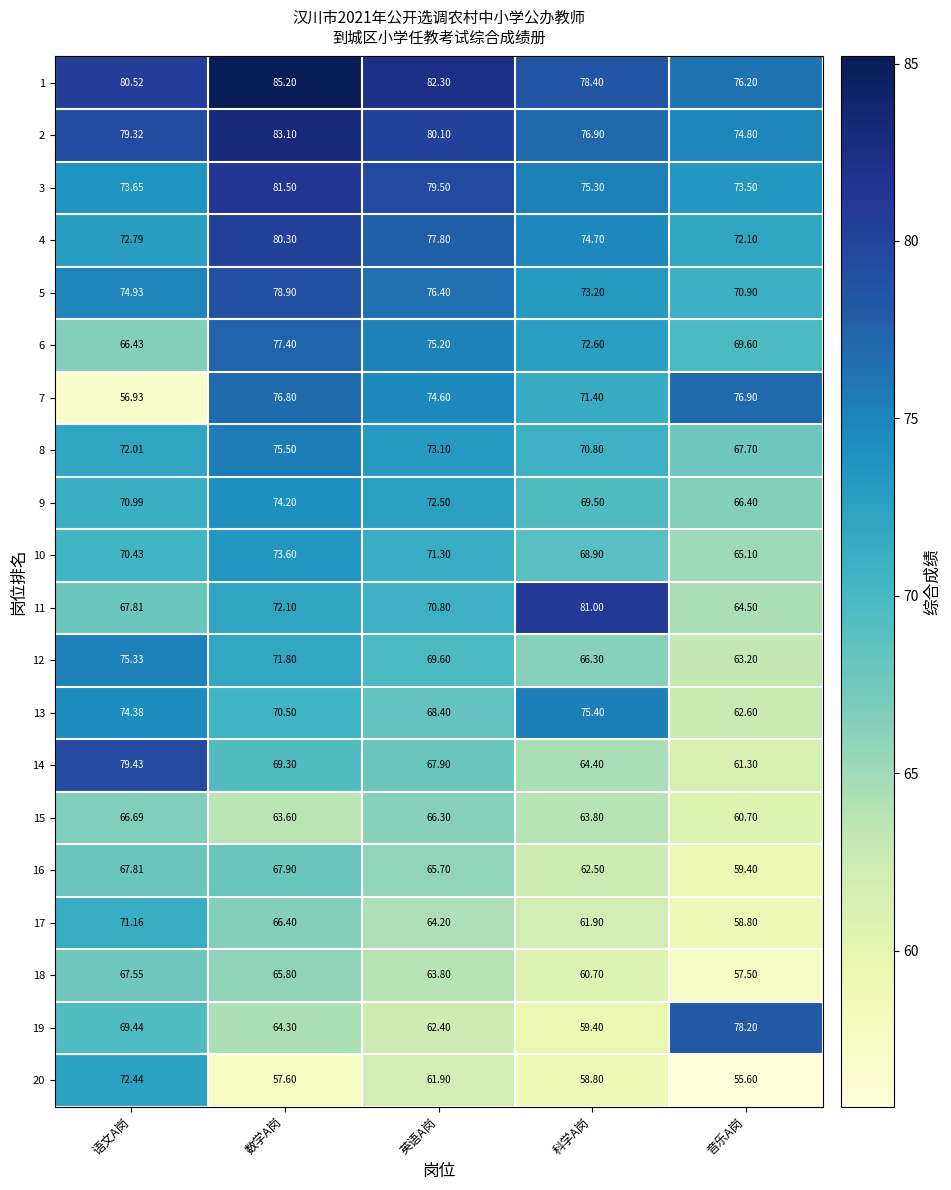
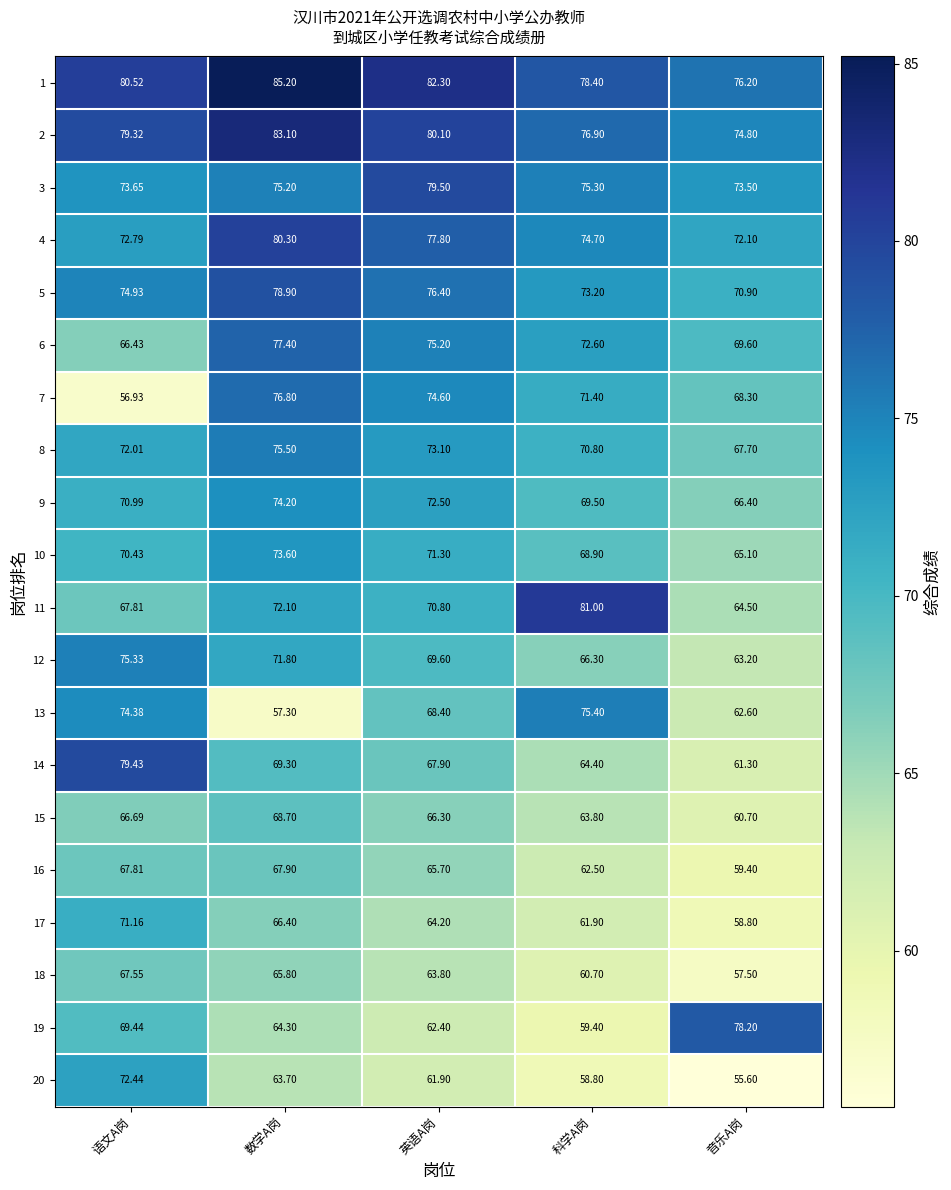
3, 数学A岗: 81.50 -> 75.20
7, 音乐A岗: 76.90 -> 68.30
13, 数学A岗: 70.50 -> 57.30
15, 数学A岗: 63.60 -> 68.70
20, 数学A岗: 57.60 -> 63.70
